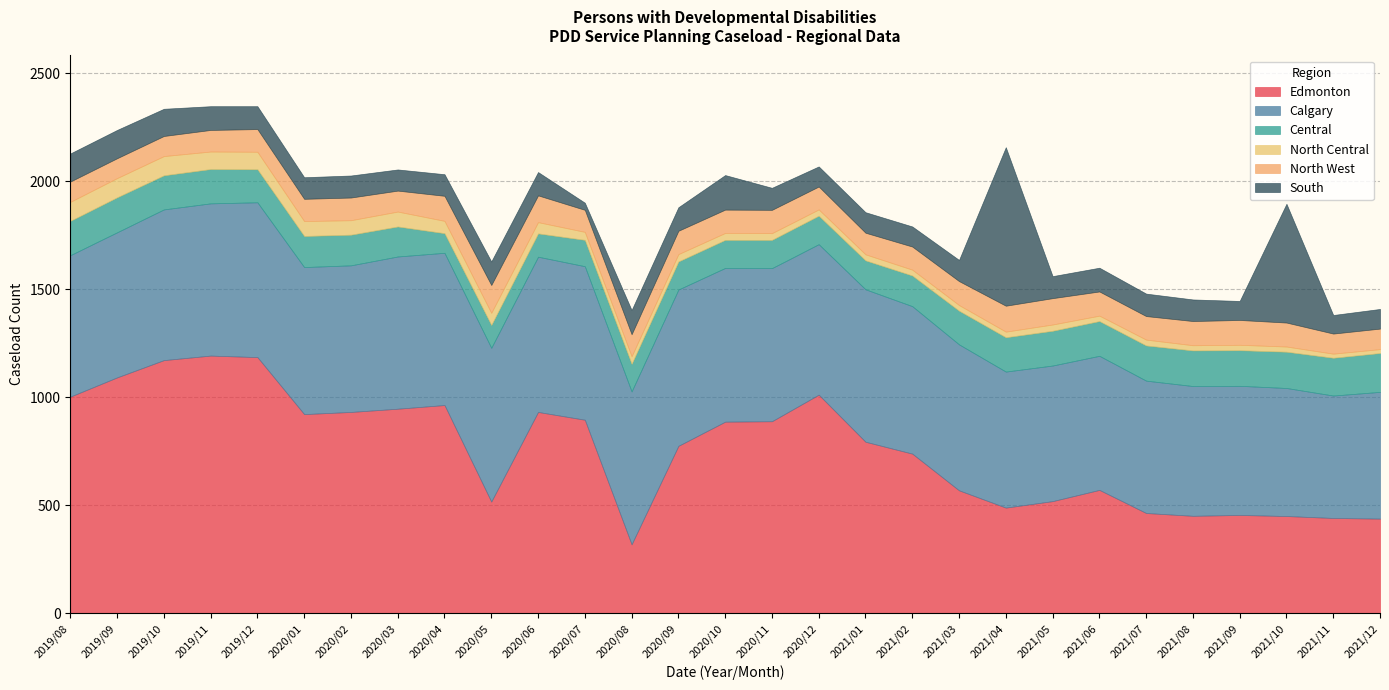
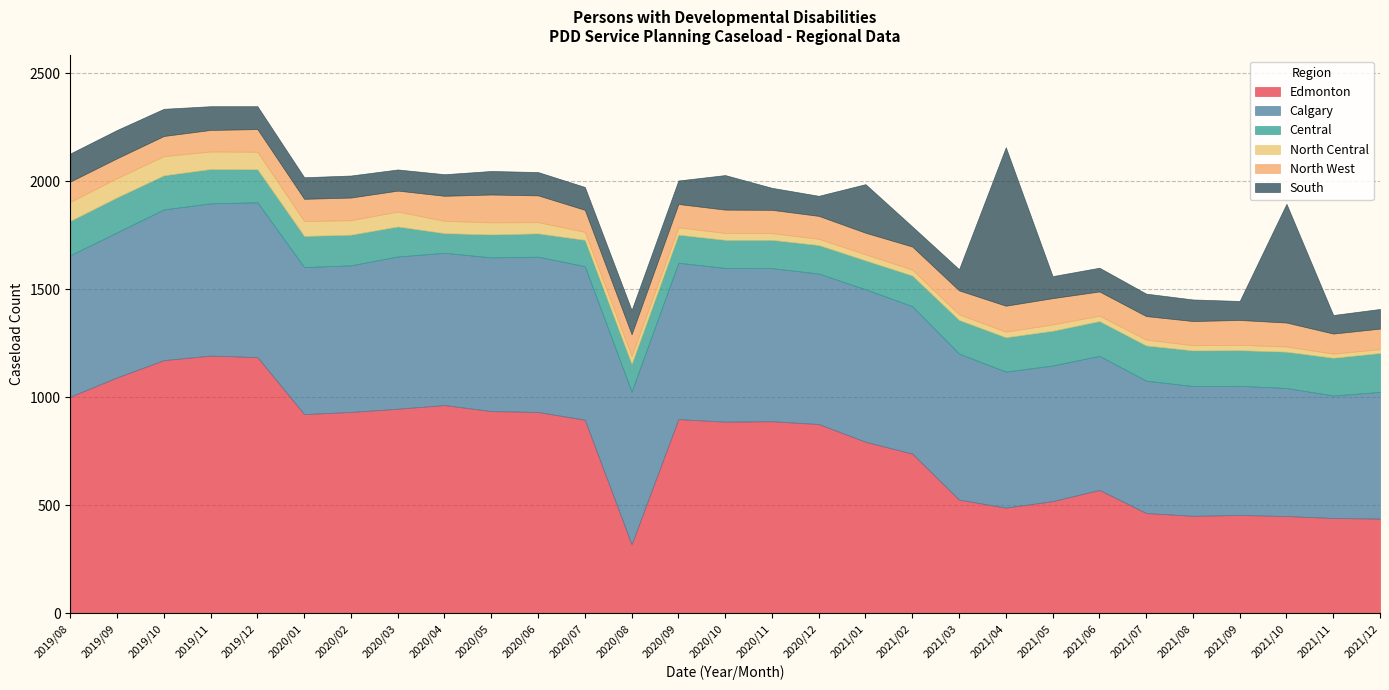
Edmonton, 2020/05: 520 -> 940
South, 2020/07: 30 -> 110
Edmonton, 2020/09: 780 -> 900
Edmonton, 2020/12: 1010 -> 880
South, 2021/01: 100 -> 230
Edmonton, 2021/03: 570 -> 530
